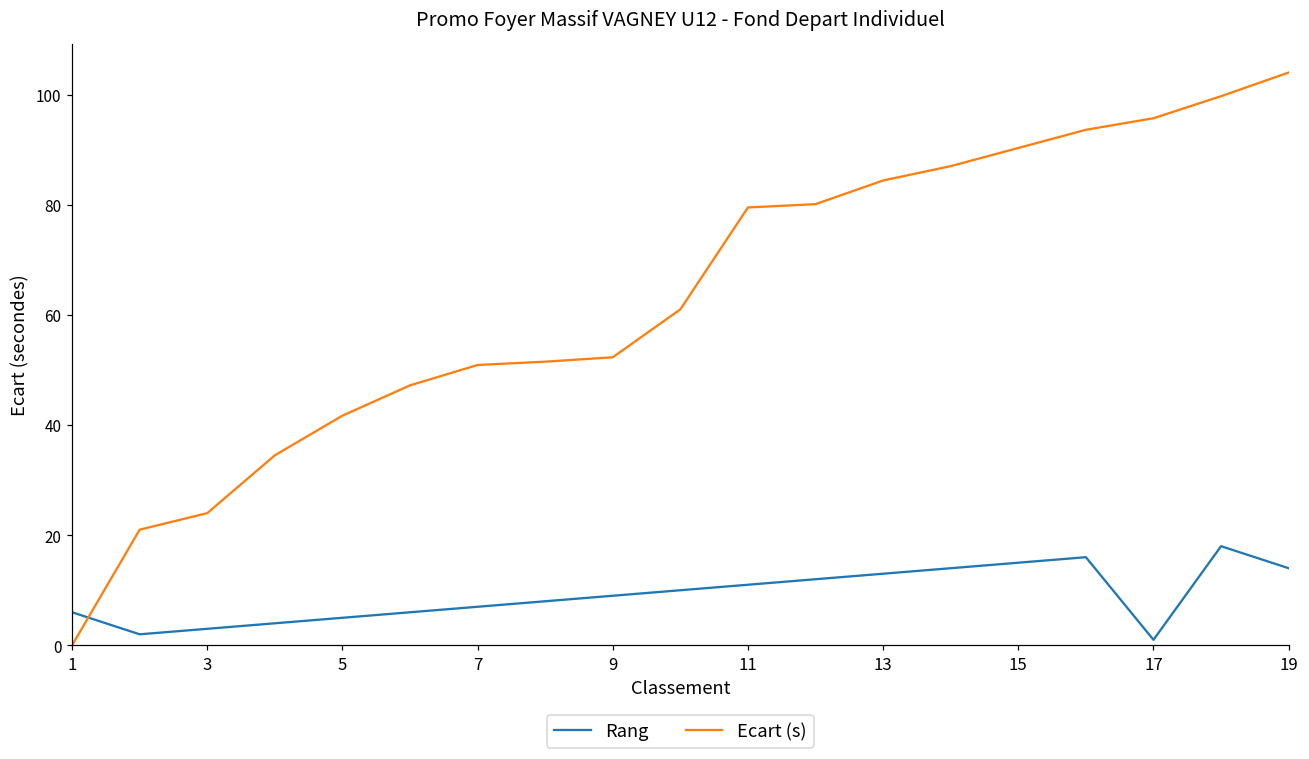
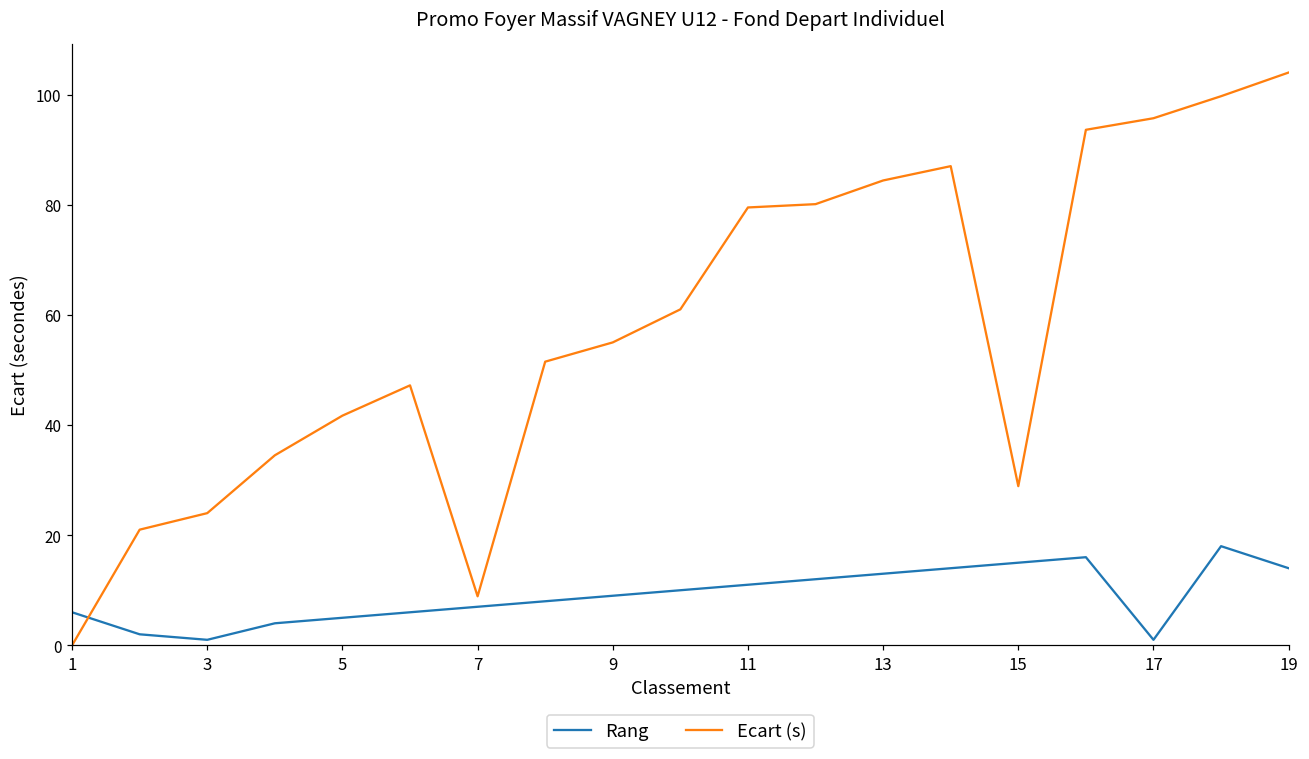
Rang, 3: 3 -> 1
Ecart (s), 7: 51 -> 9
Ecart (s), 9: 52 -> 55
Ecart (s), 15: 90 -> 29
